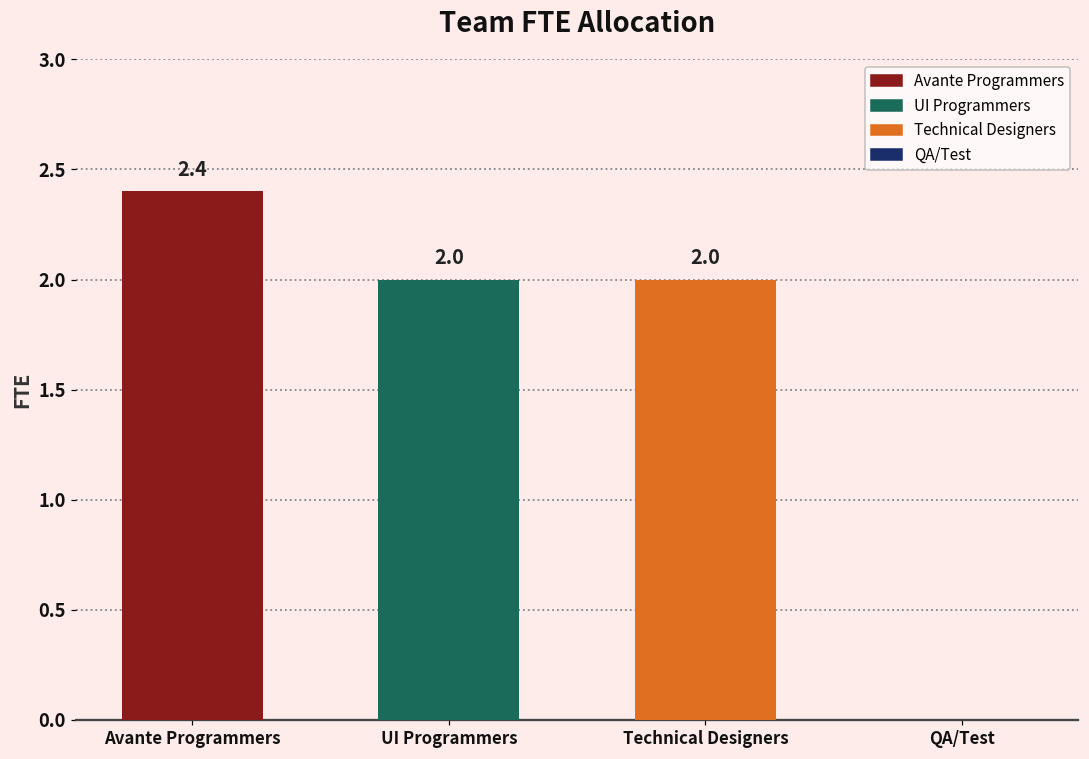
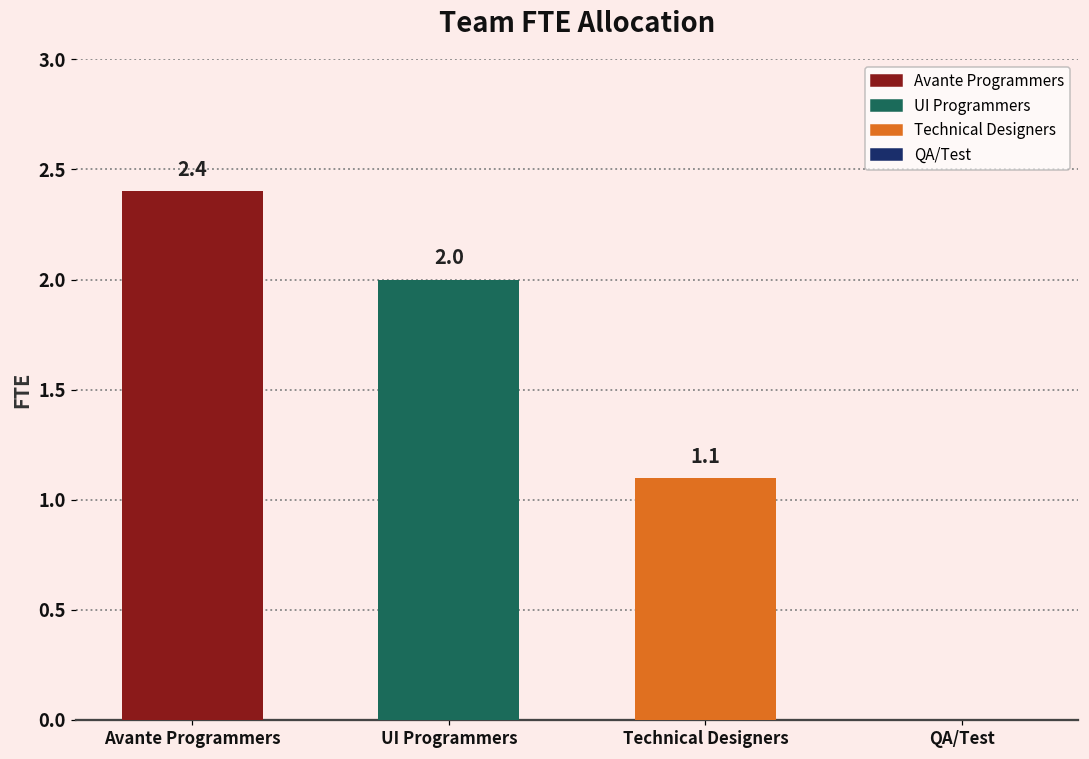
Technical Designers: 2.0 -> 1.1
